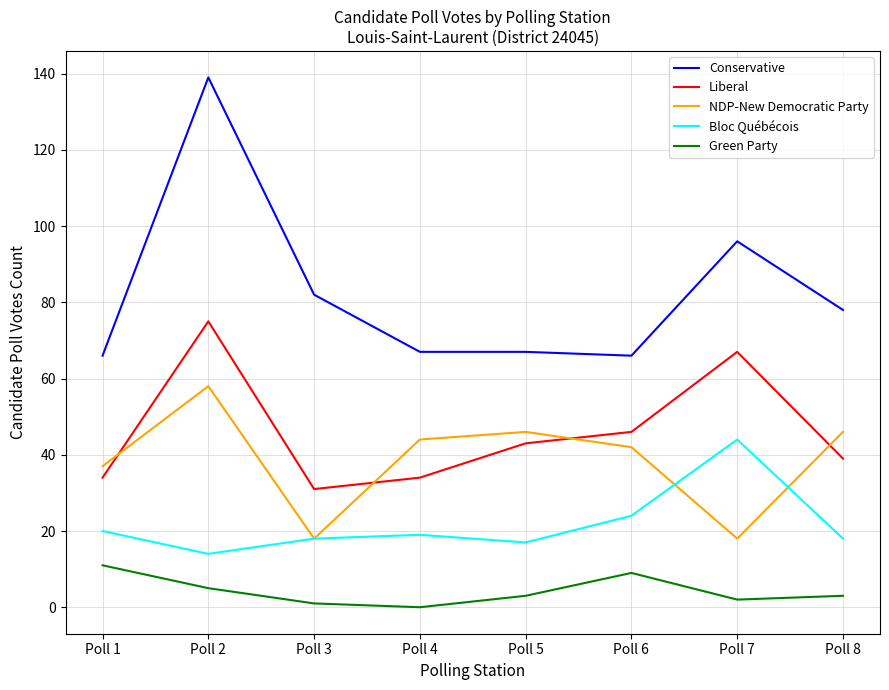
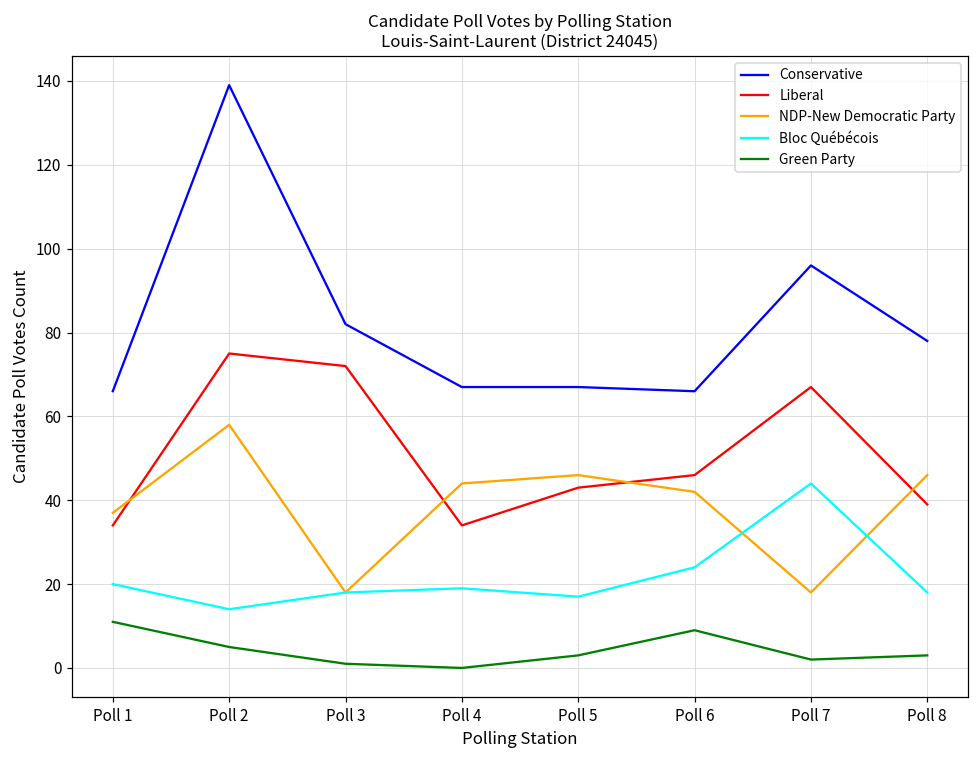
Liberal, Poll 3: 31 -> 72
